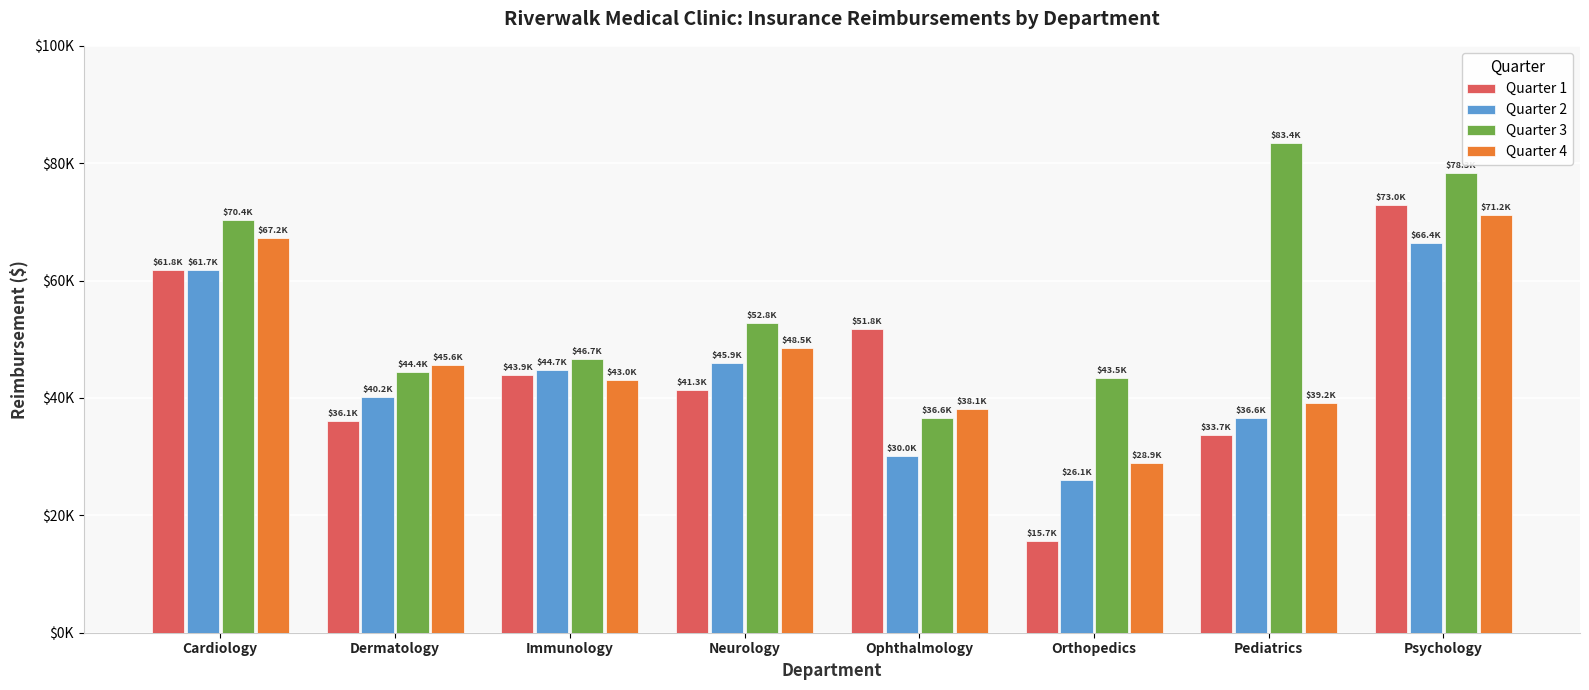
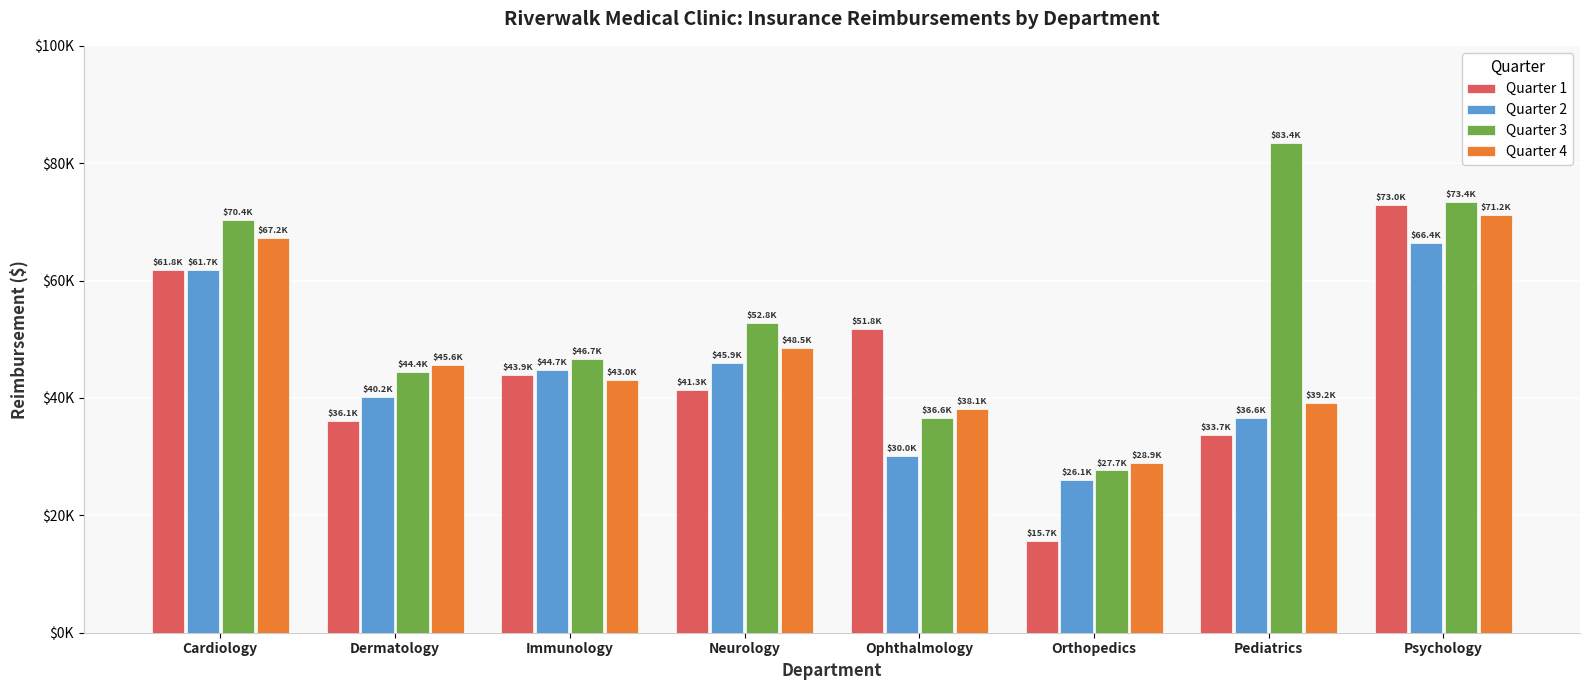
Quarter 3, Orthopedics: $43.5K -> $27.7K
Quarter 3, Psychology: $78000 -> $73000
